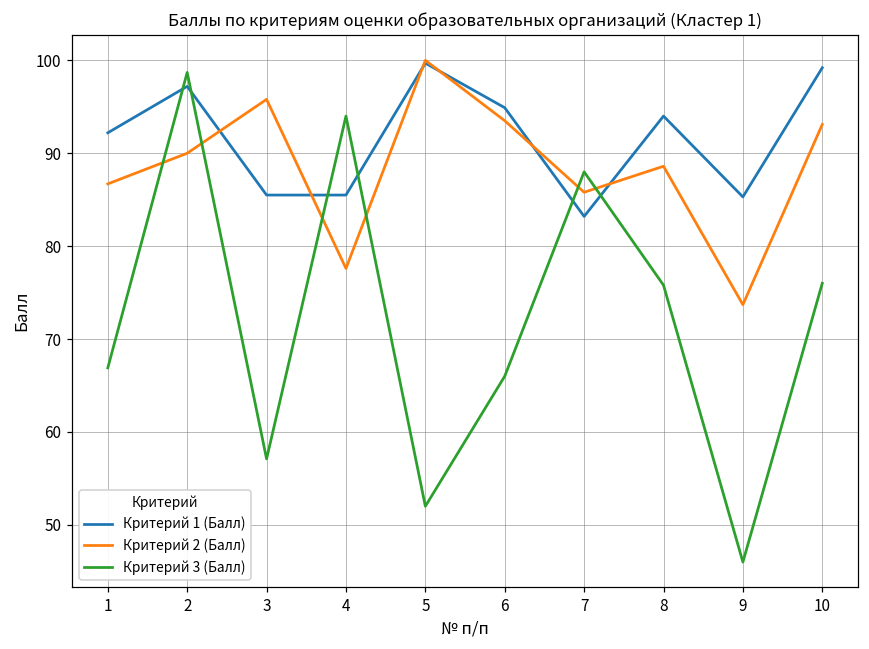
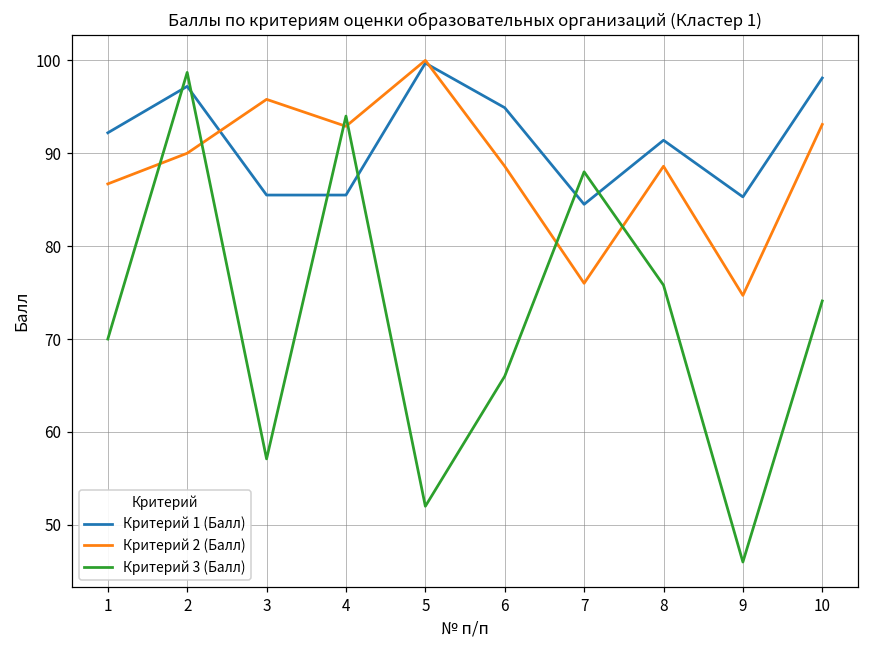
Критерий 3 (Балл), 1: 67 -> 70
Критерий 2 (Балл), 4: 78 -> 93
Критерий 2 (Балл), 6: 94 -> 89
Критерий 1 (Балл), 7: 83 -> 85
Критерий 2 (Балл), 7: 86 -> 76
Критерий 1 (Балл), 8: 94 -> 91
Критерий 2 (Балл), 9: 74 -> 75
Критерий 1 (Балл), 10: 99 -> 98
Критерий 3 (Балл), 10: 76 -> 74
